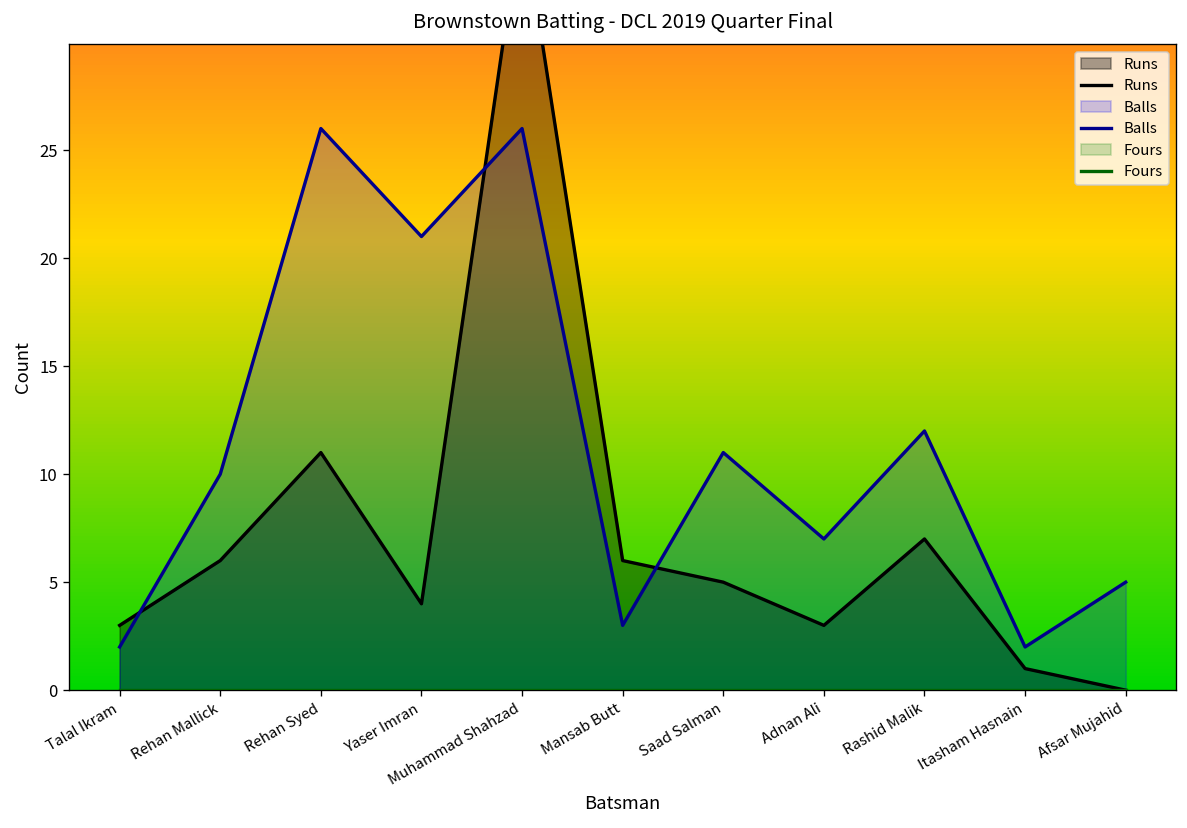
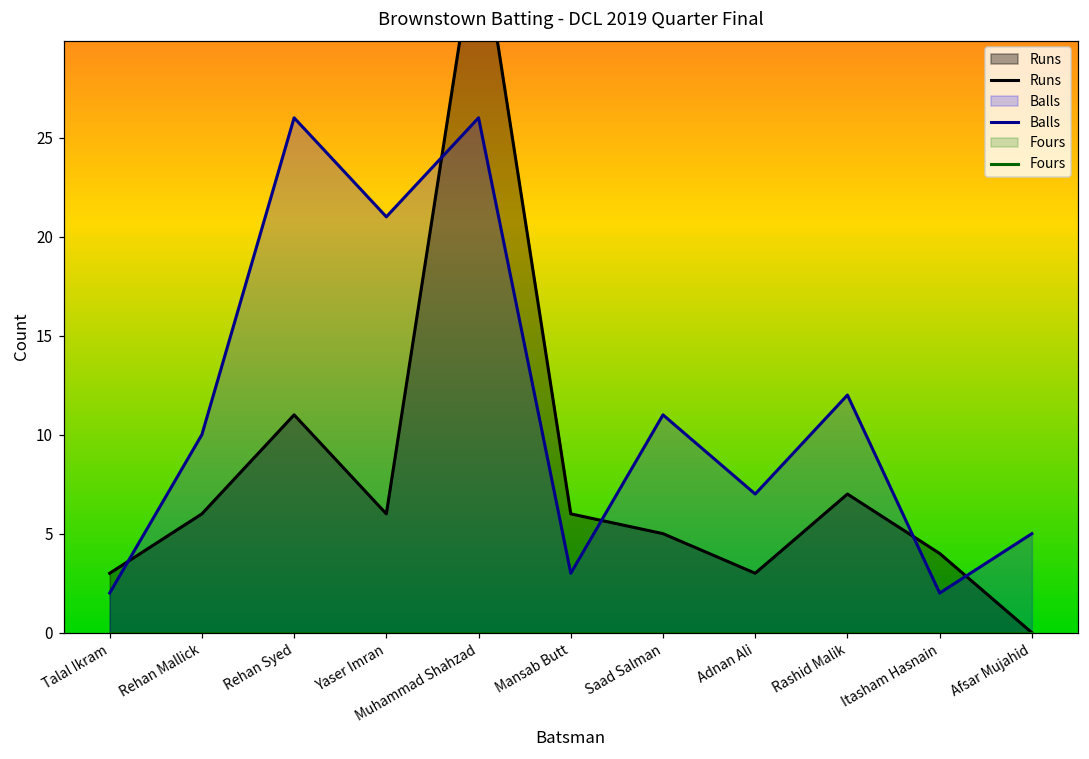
Runs, Yaser Imran: 4 -> 6
Runs, Itasham Hasnain: 1 -> 4
